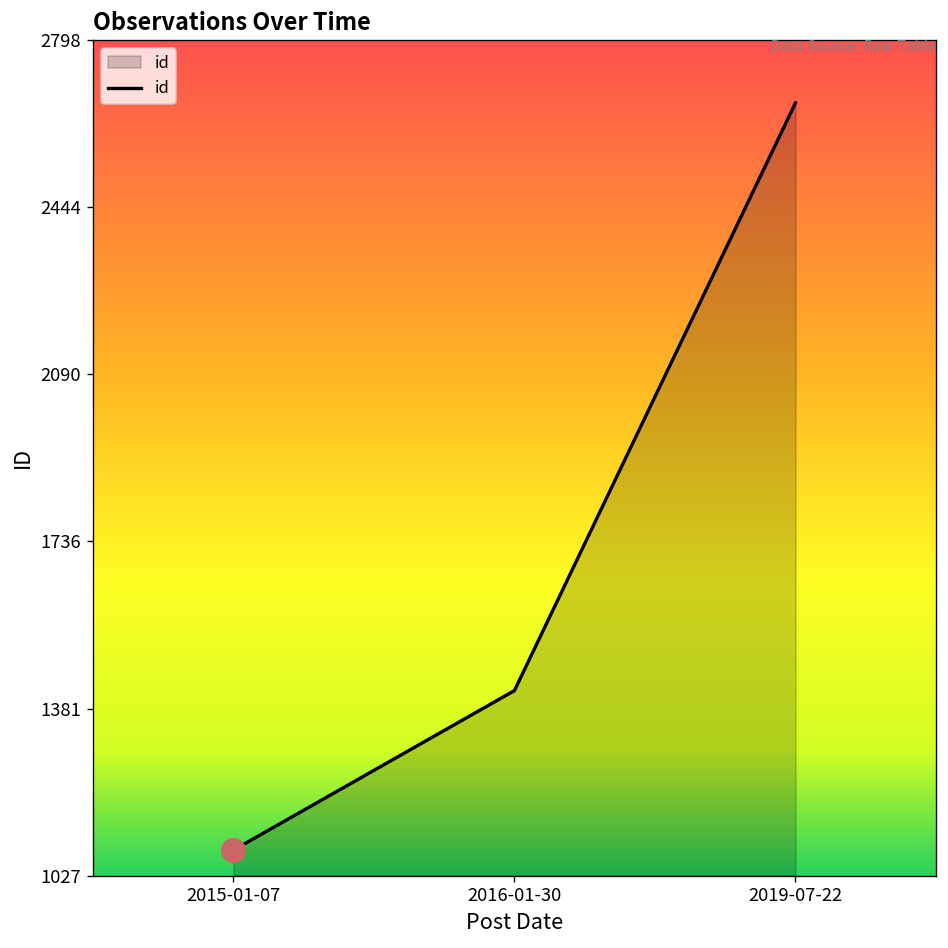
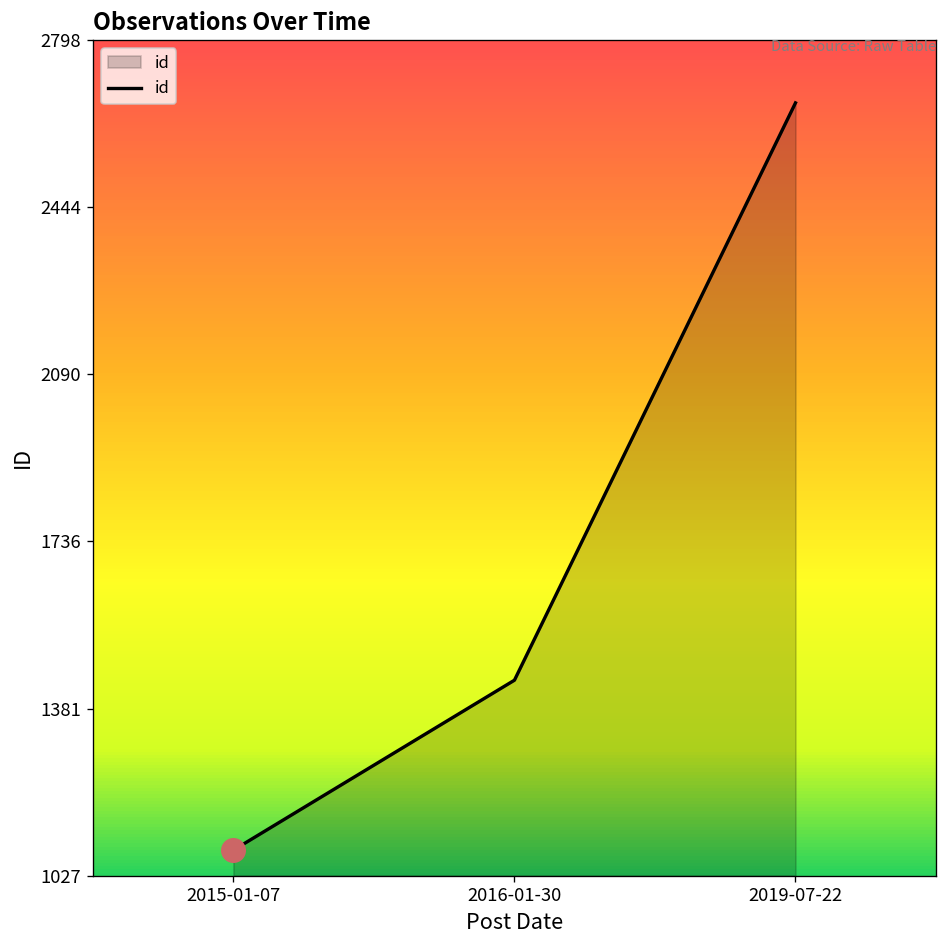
id, 2016-01-30: 1420 -> 1440
